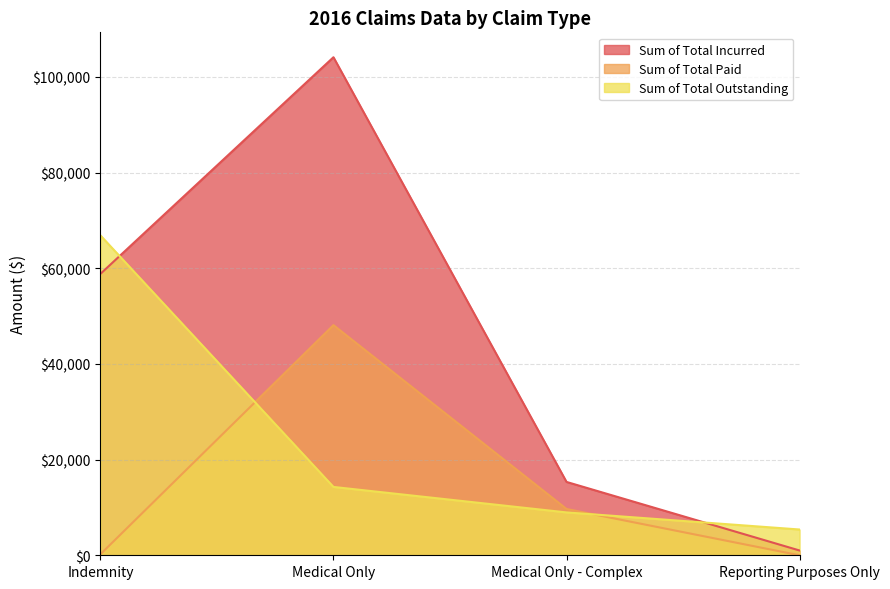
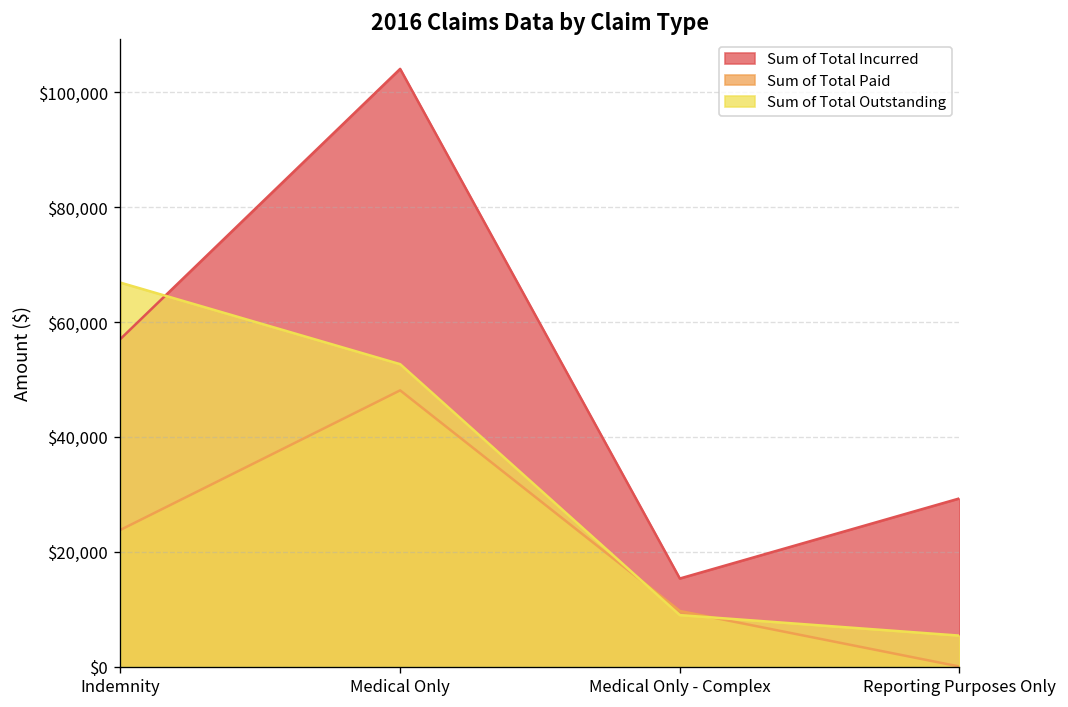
Sum of Total Incurred, Indemnity: $59,000 -> $57,000
Sum of Total Paid, Indemnity: $0 -> $24,000
Sum of Total Outstanding, Medical Only: $14,000 -> $53,000
Sum of Total Incurred, Reporting Purposes Only: $1,000 -> $29,000
